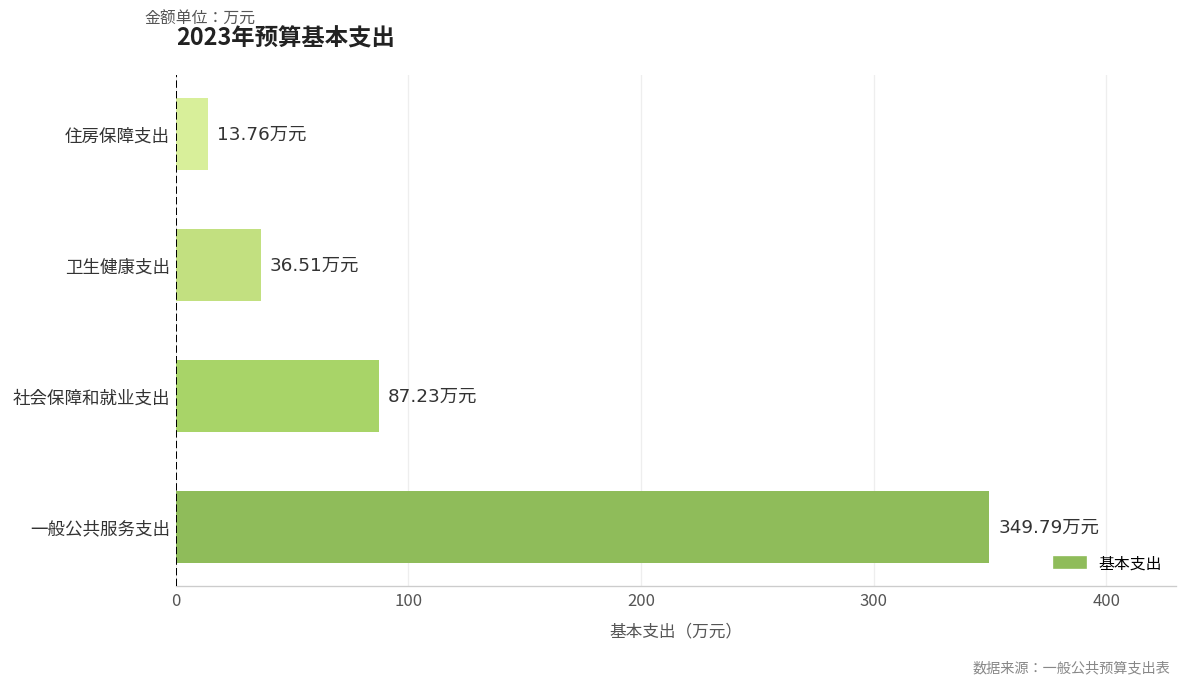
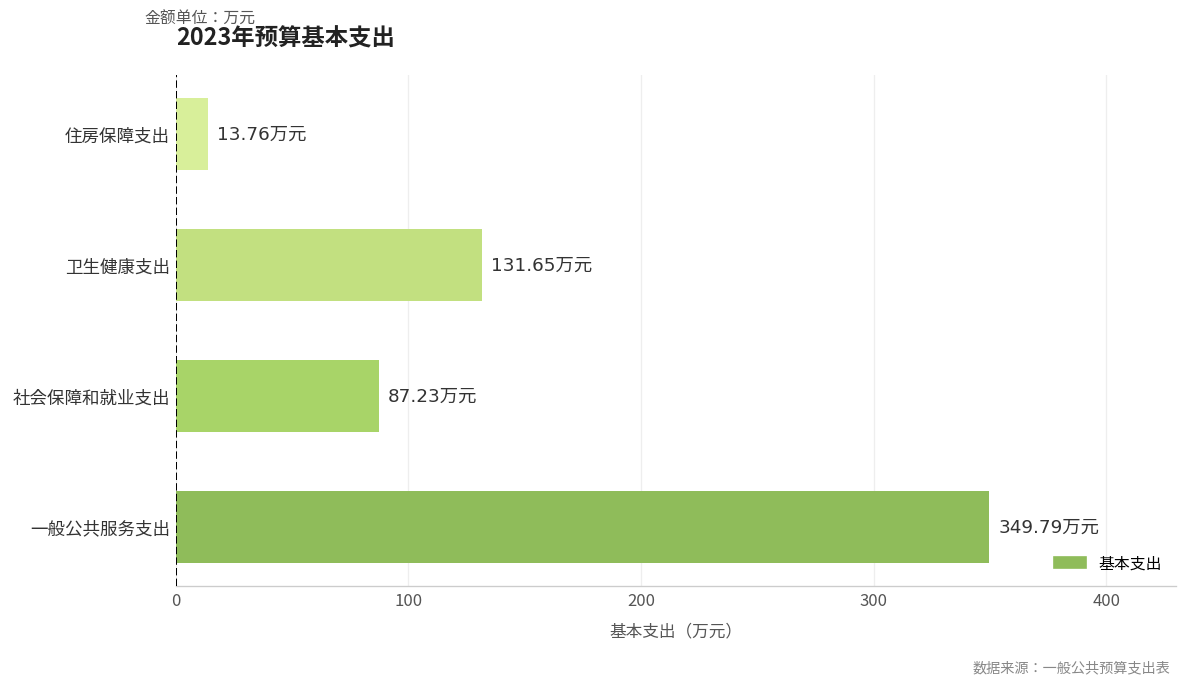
卫生健康支出: 36.51 -> 131.65
